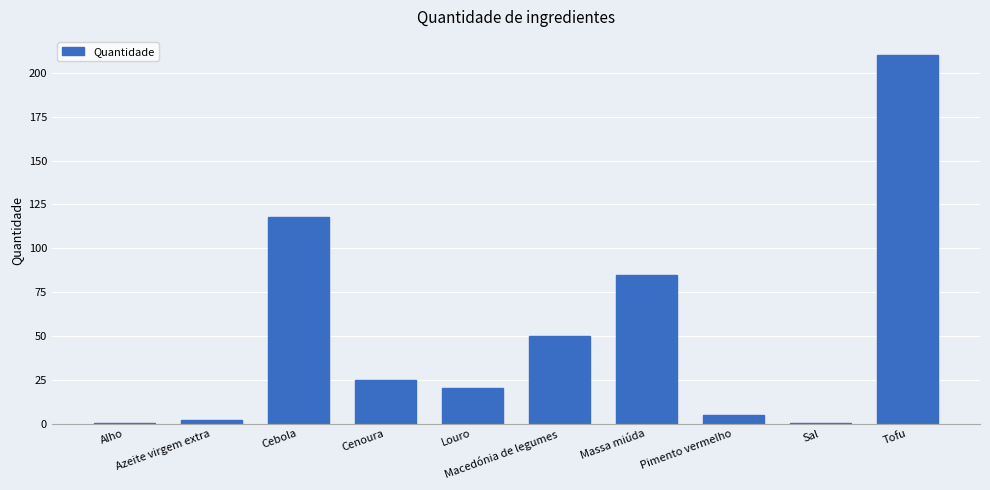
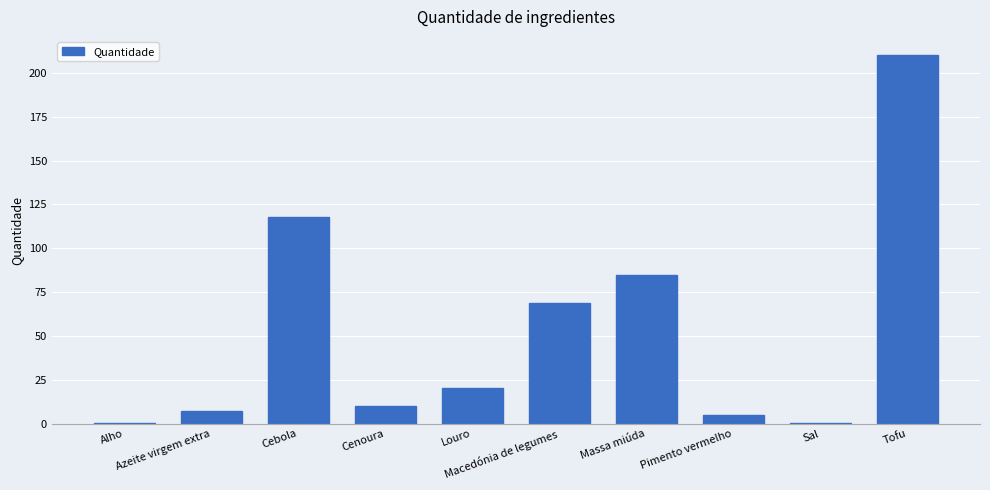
Azeite virgem extra: 2 -> 7
Cenoura: 25 -> 10
Macedónia de legumes: 50 -> 69
